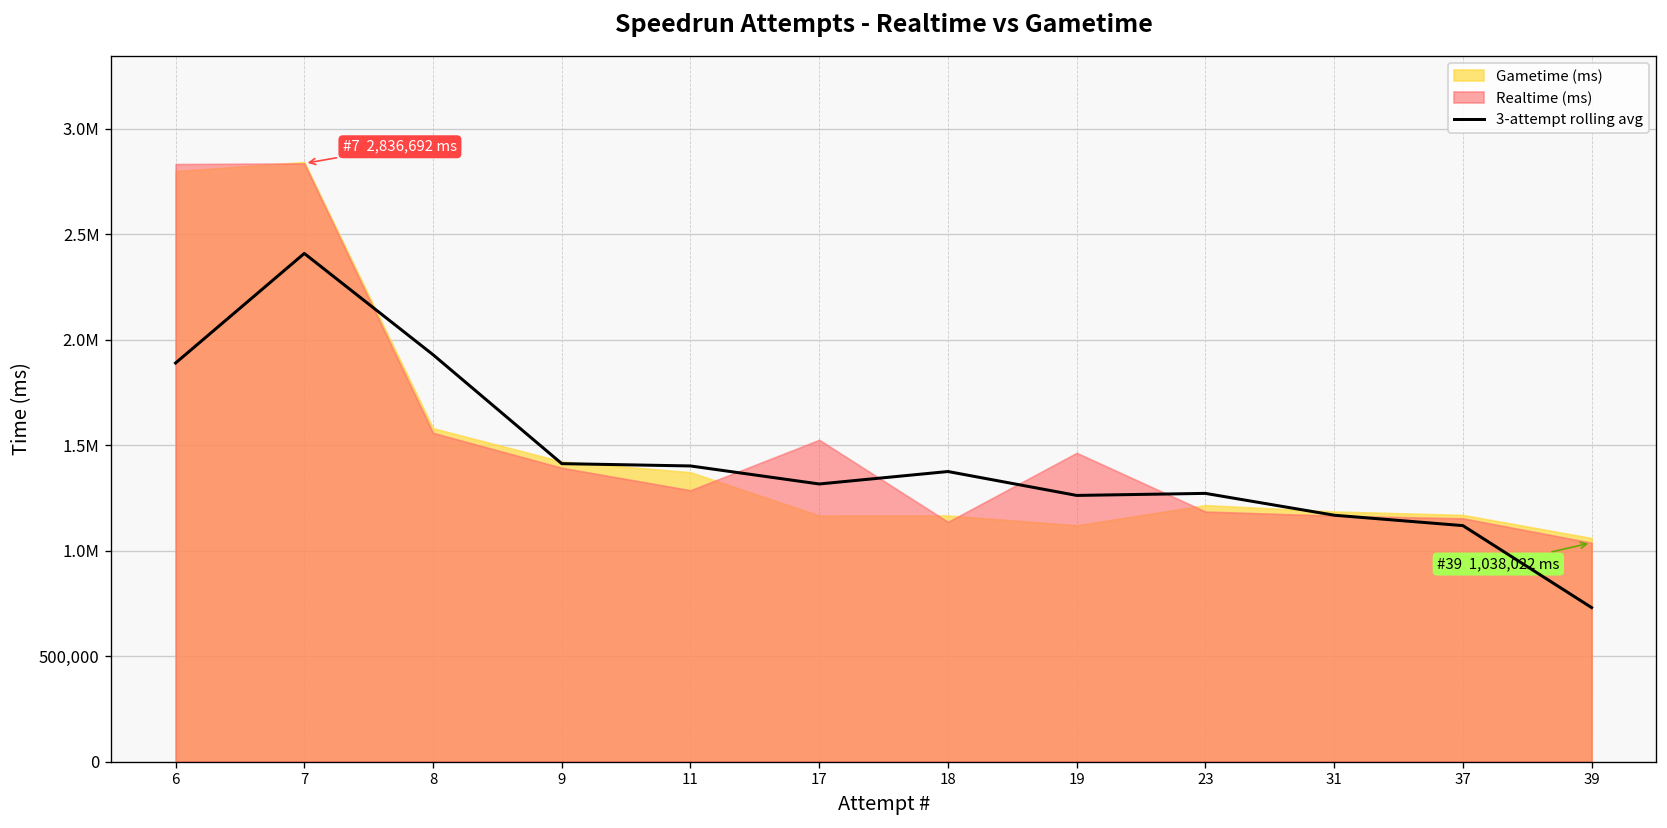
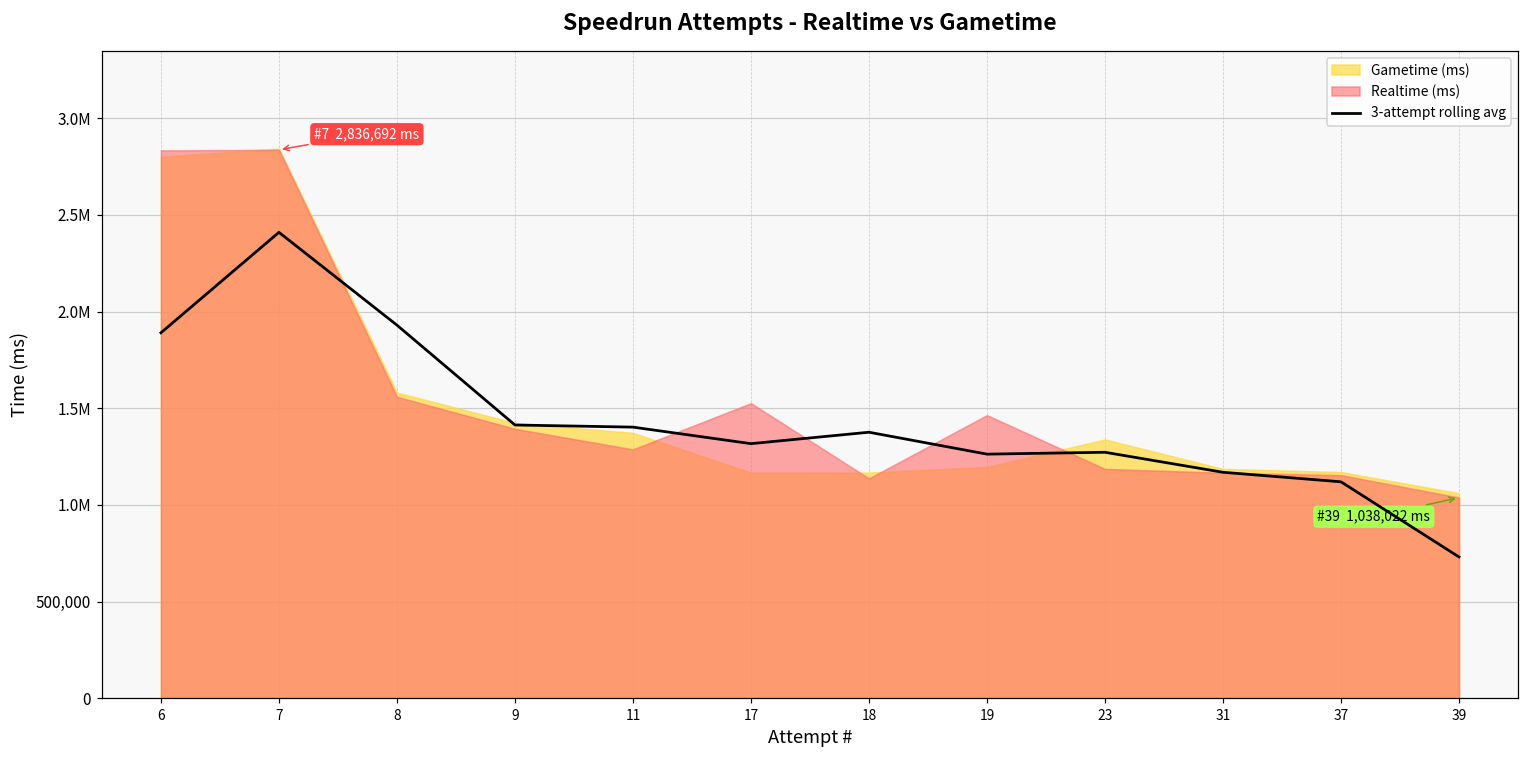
Gametime (ms), 19: 1,120,000 -> 1,200,000
Gametime (ms), 23: 1,220,000 -> 1,340,000
